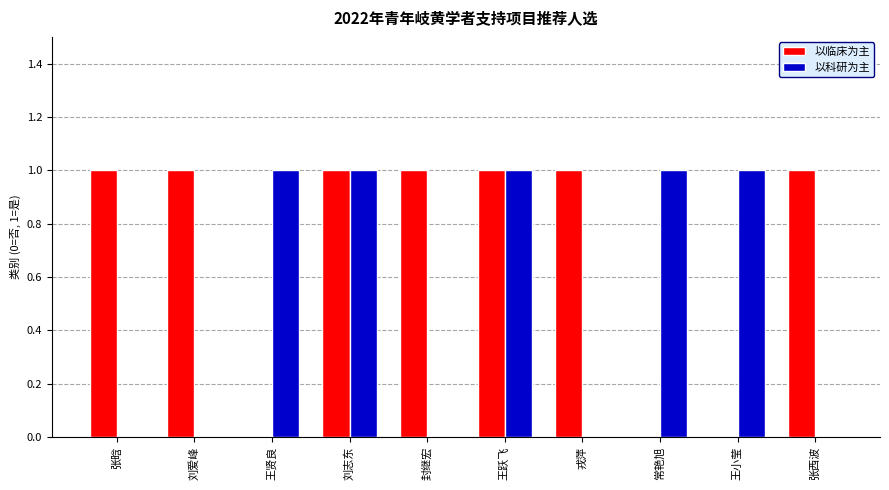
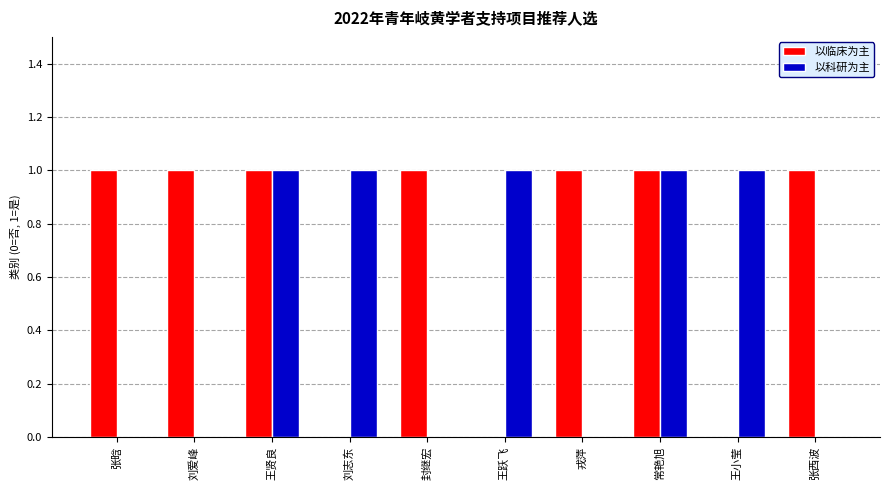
以临床为主, 王贤良: 0 -> 1
以临床为主, 刘志东: 1 -> 0
以临床为主, 王跃飞: 1 -> 0
以临床为主, 常艳旭: 0 -> 1
